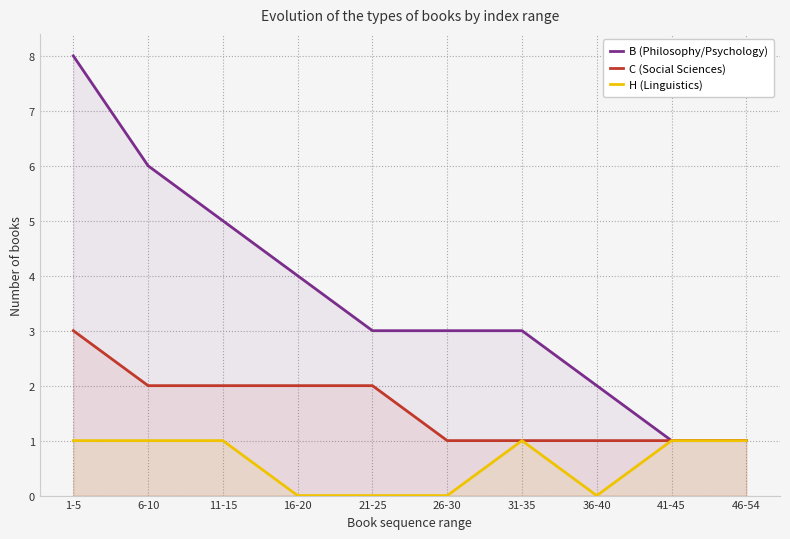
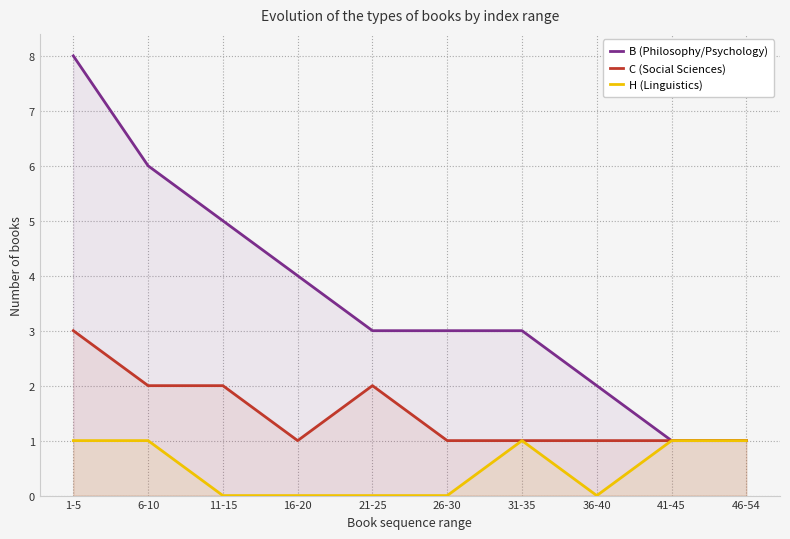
H (Linguistics), 11-15: 1 -> 0
C (Social Sciences), 16-20: 2 -> 1
